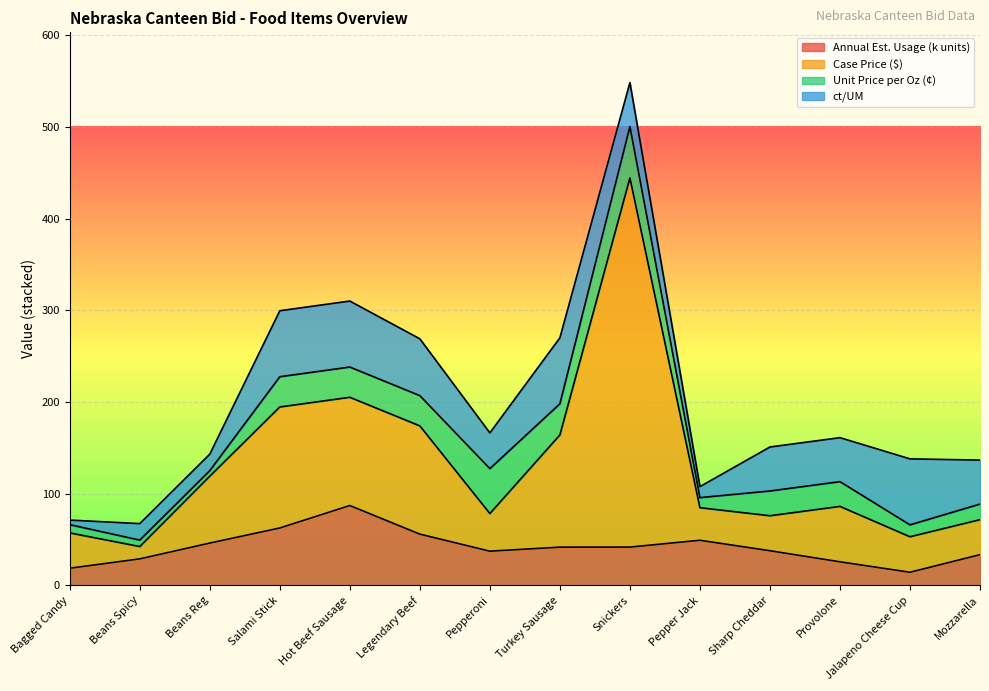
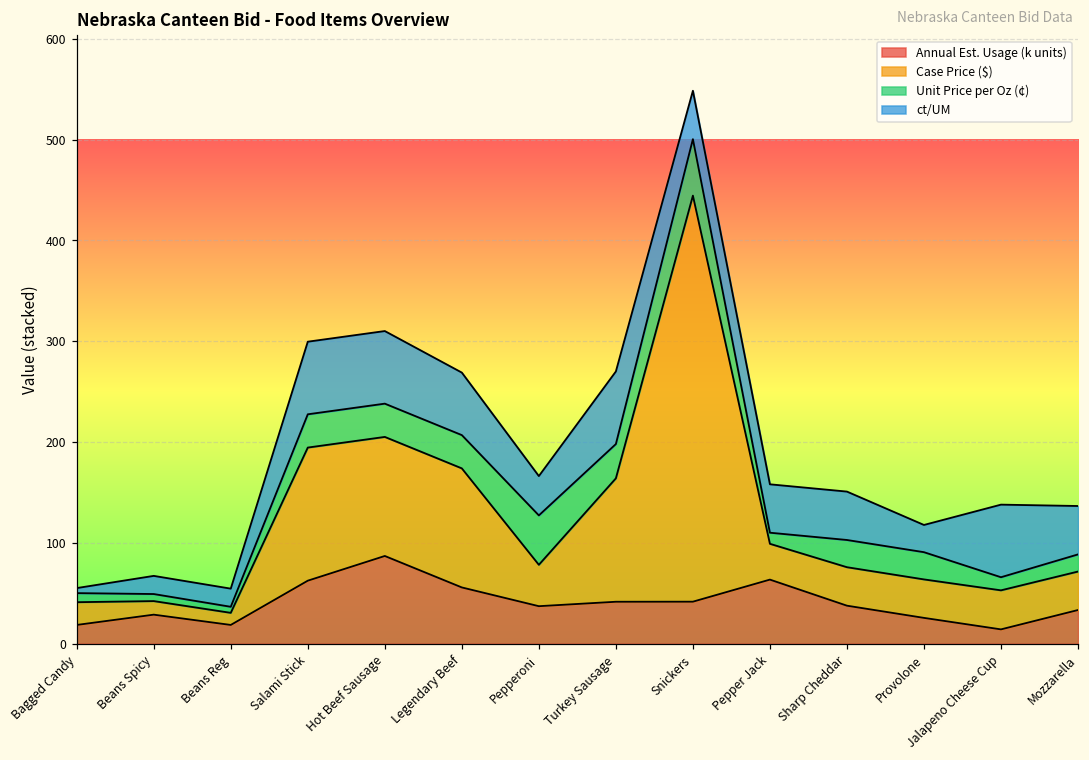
Case Price ($), Bagged Candy: 40 -> 20
Annual Est. Usage (k units), Beans Reg: 50 -> 20
Case Price ($), Beans Reg: 70 -> 10
Annual Est. Usage (k units), Pepper Jack: 50 -> 60
ct/UM, Pepper Jack: 10 -> 50
Case Price ($), Provolone: 60 -> 40
ct/UM, Provolone: 50 -> 30
